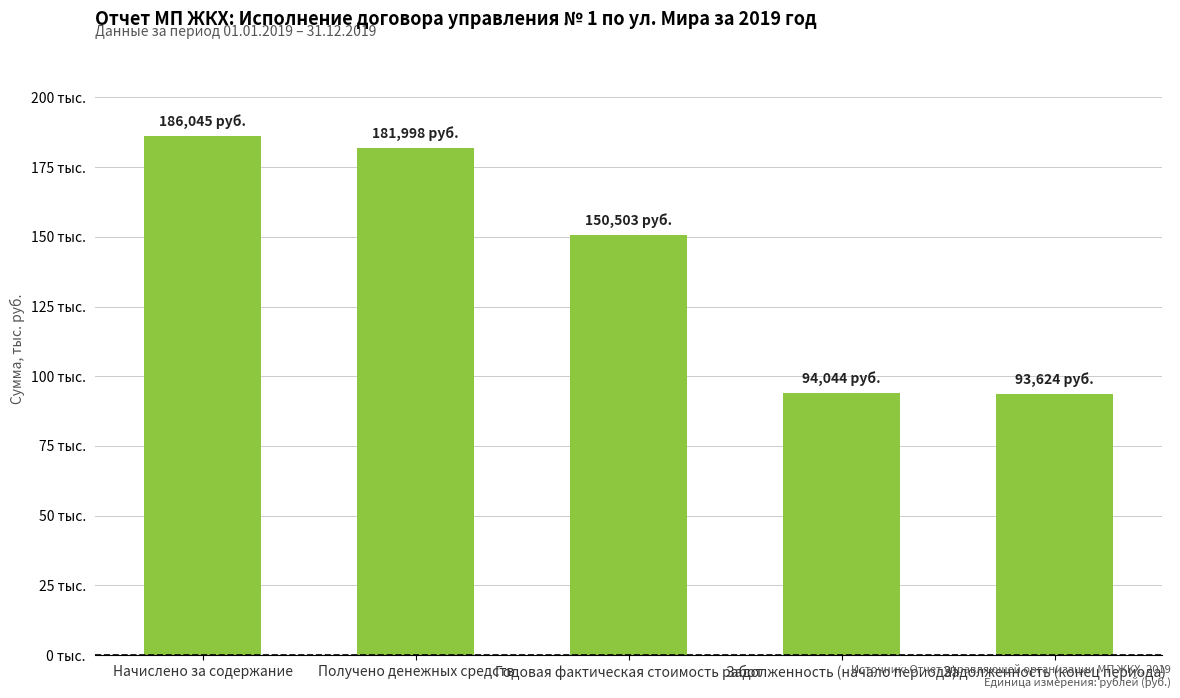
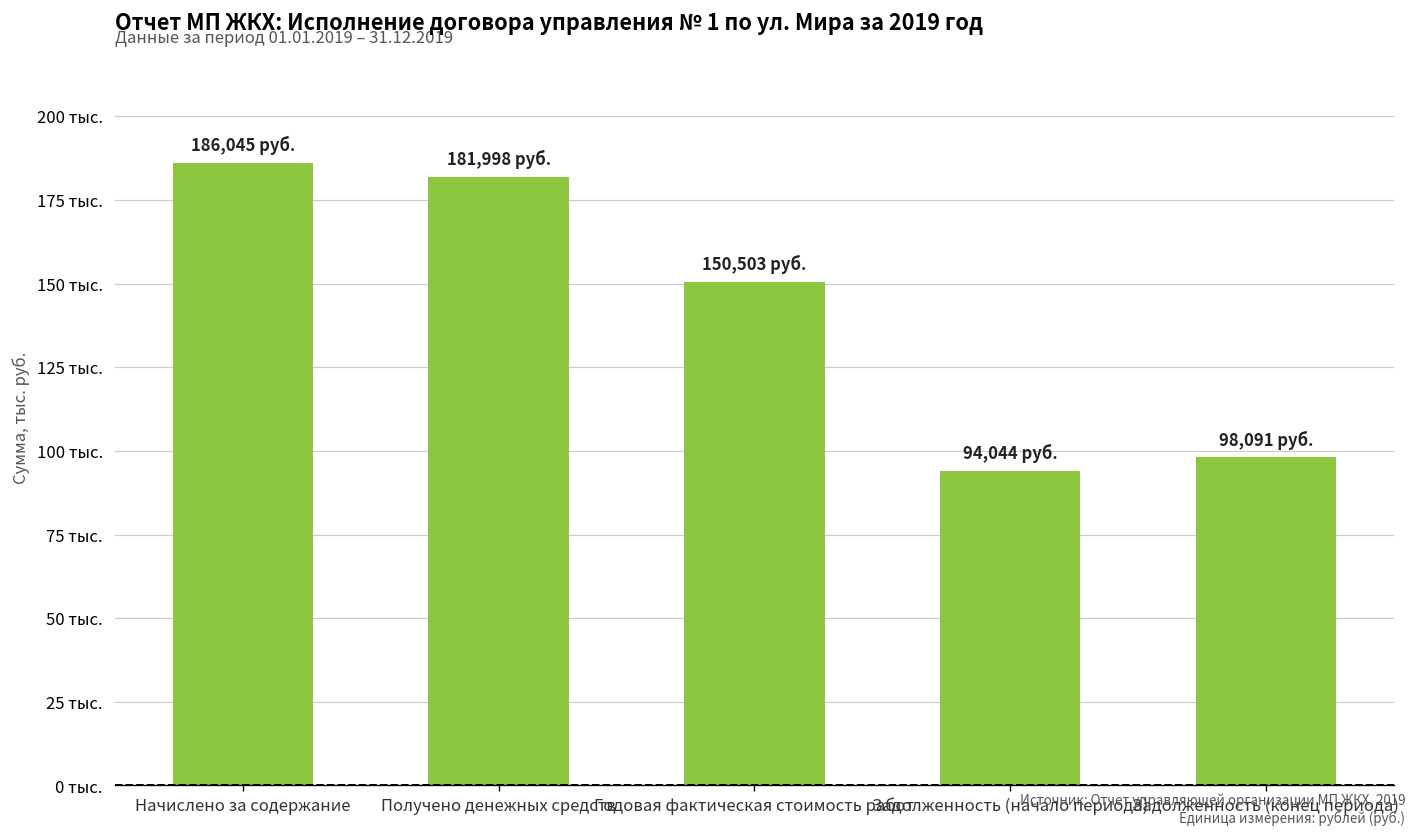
Задолженность (конец периода): 93,624 -> 98,091
